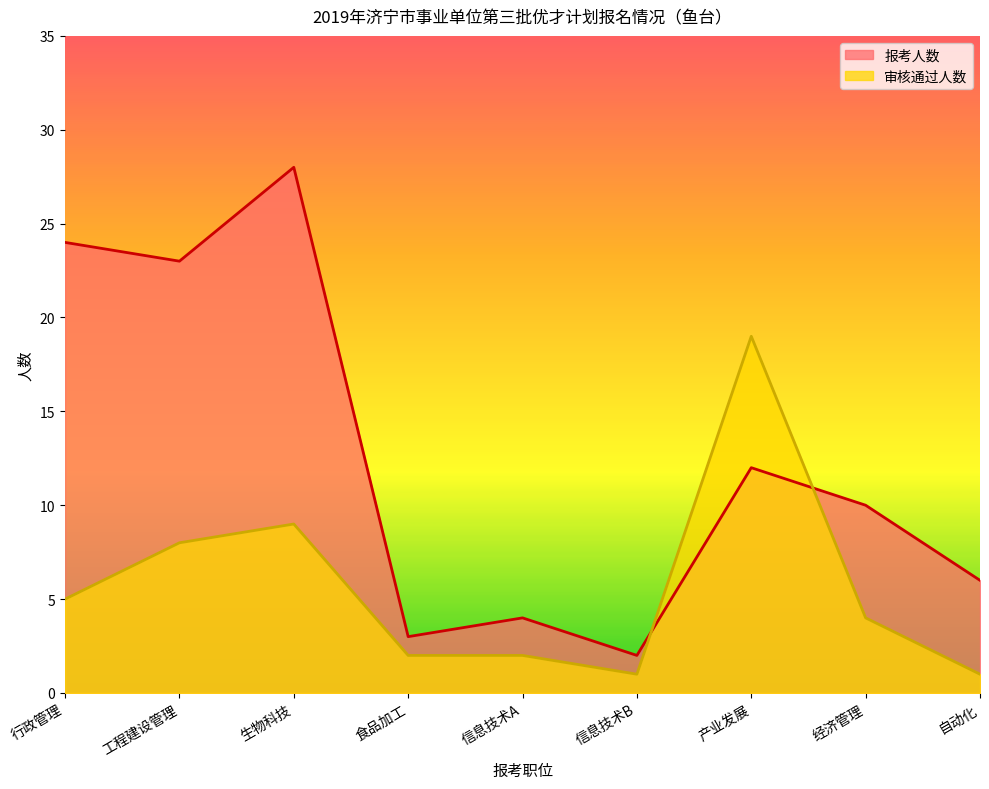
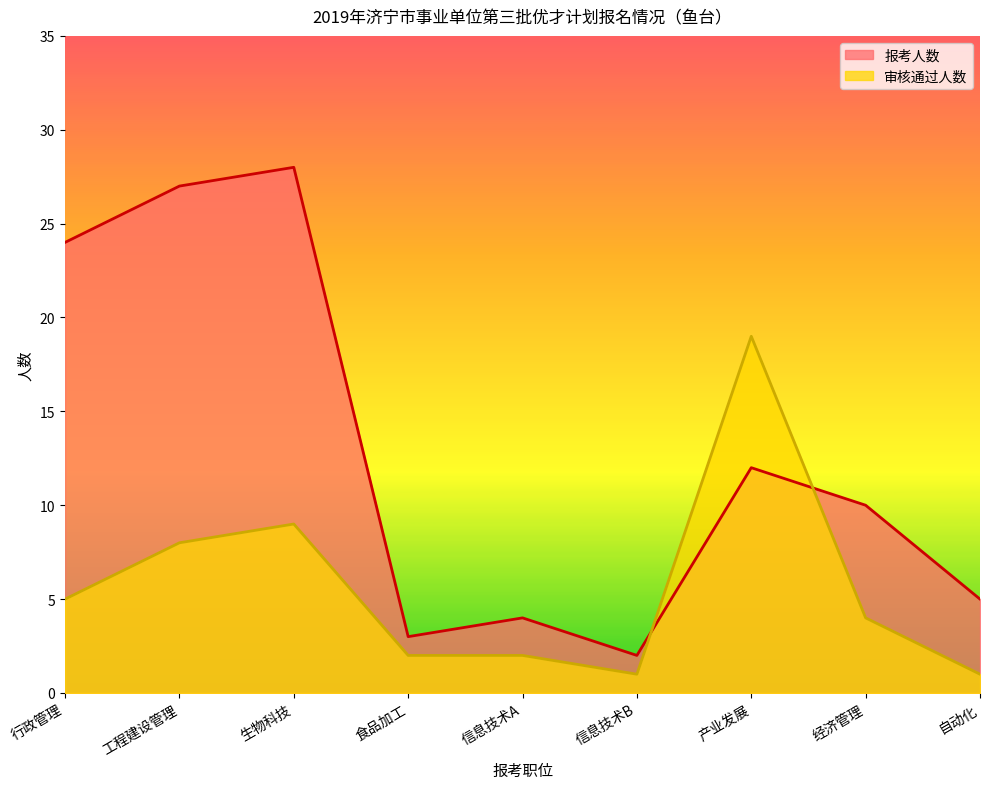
报考人数, 工程建设管理: 23 -> 27
报考人数, 自动化: 6 -> 5
